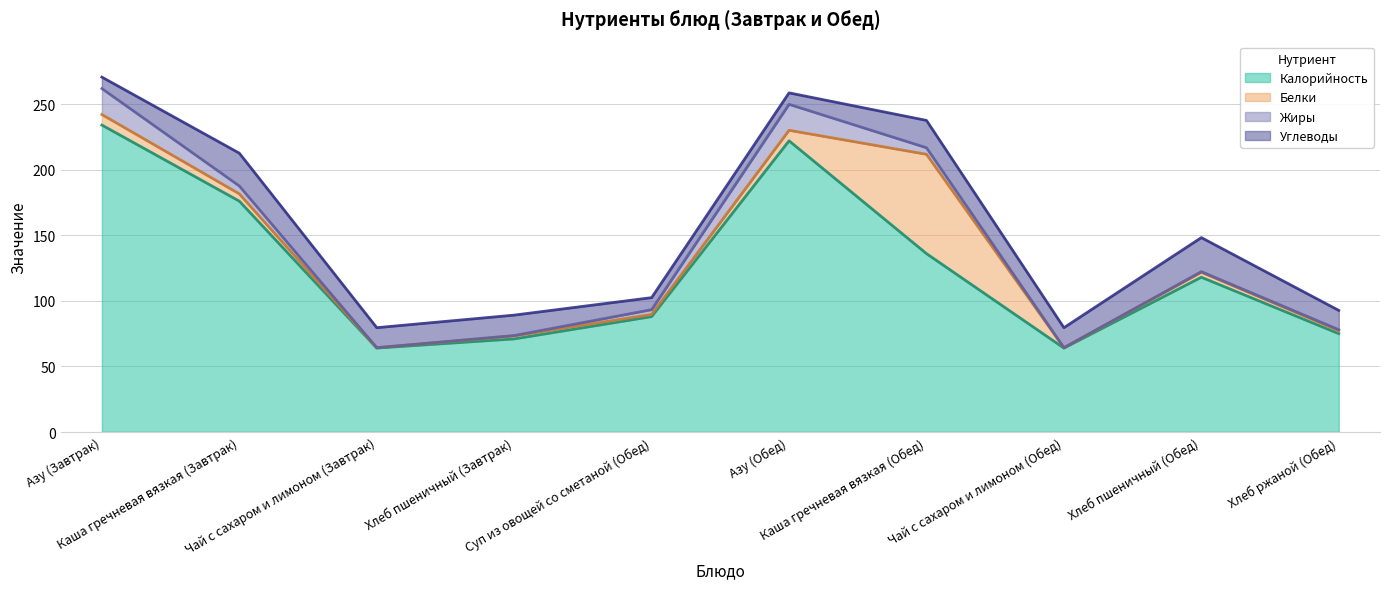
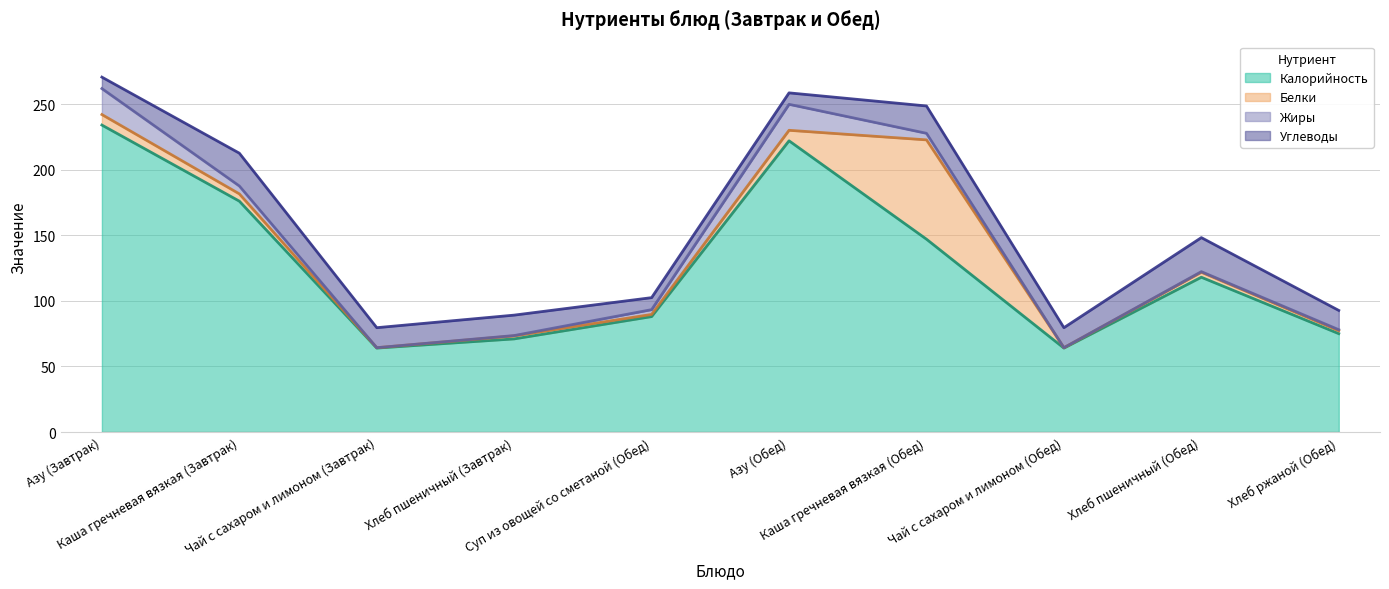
Калорийность, Каша гречневая вязкая (Обед): 136 -> 147
